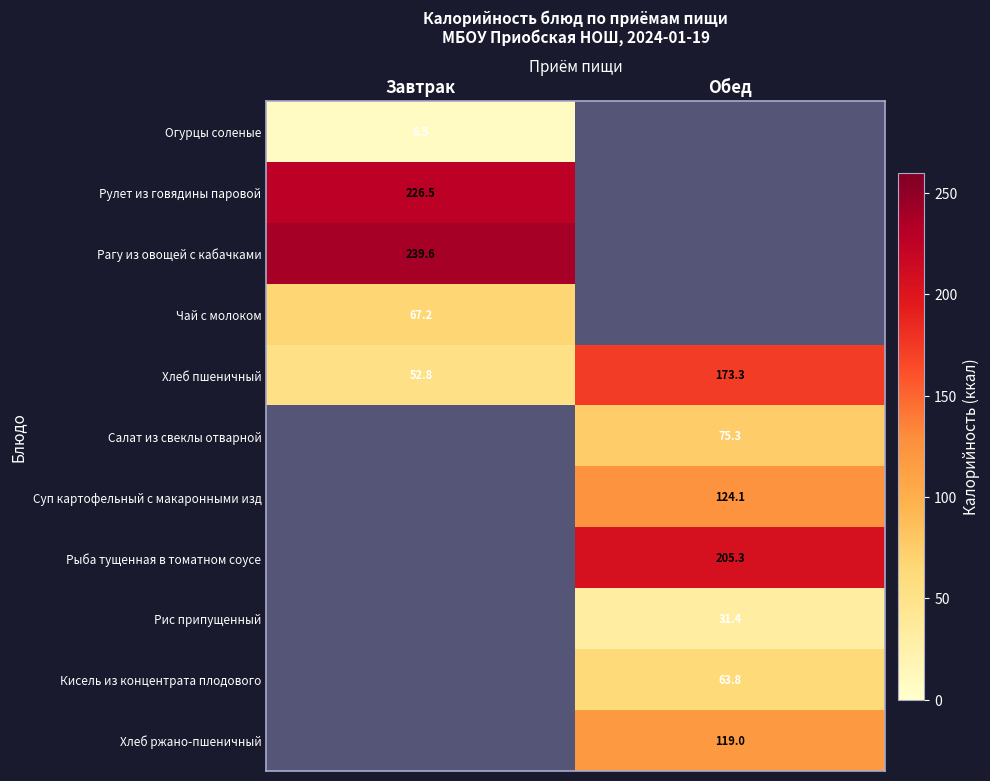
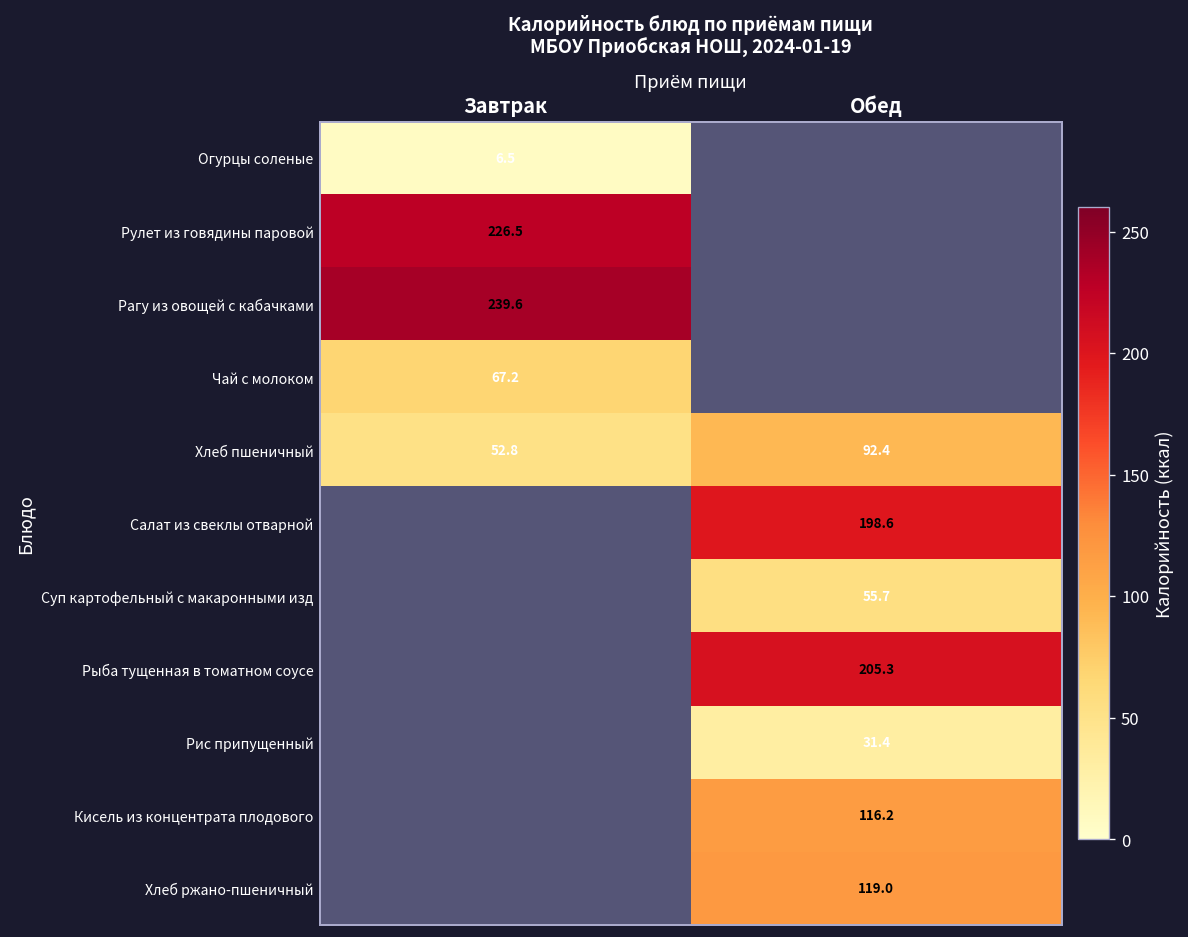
Хлеб пшеничный, Обед: 173.3 -> 92.4
Салат из свеклы отварной, Обед: 75.3 -> 198.6
Суп картофельный с макаронными изд, Обед: 124.1 -> 55.7
Кисель из концентрата плодового, Обед: 63.8 -> 116.2
